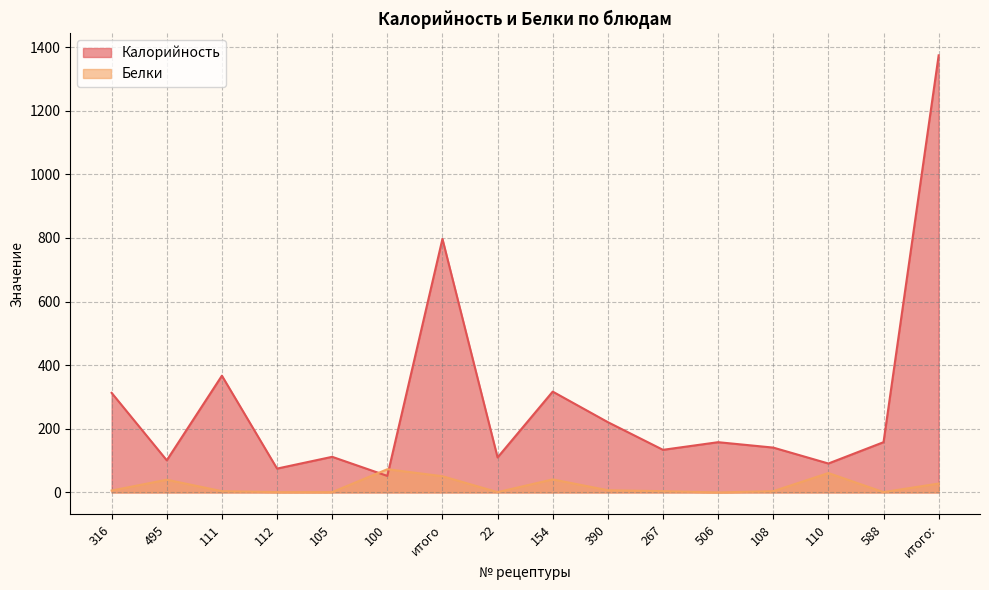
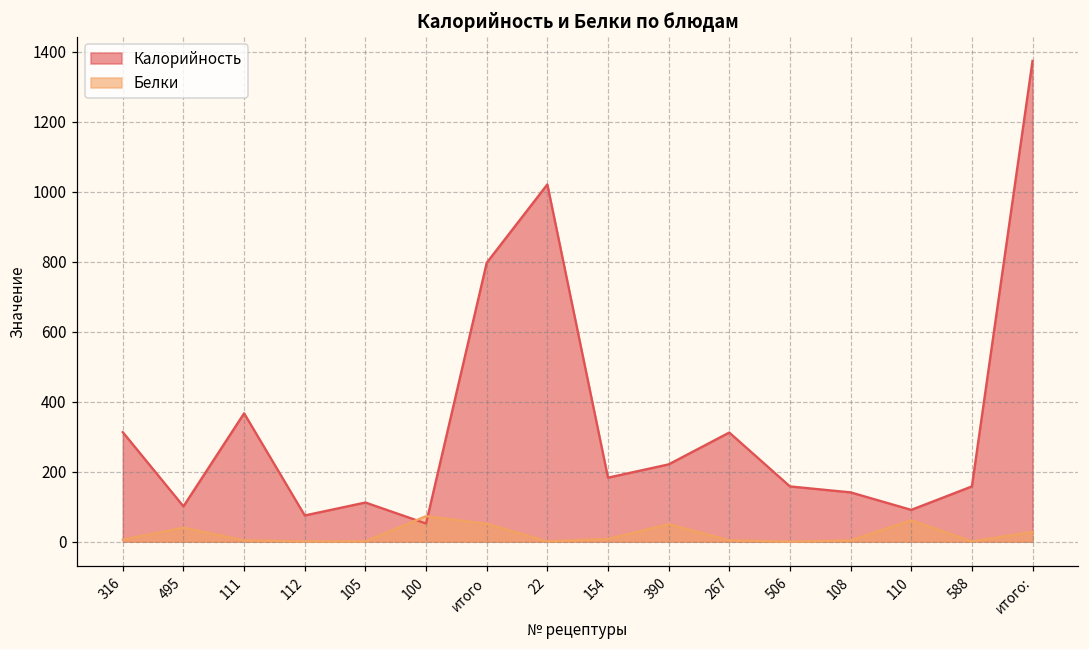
Калорийность, 22: 110 -> 1020
Калорийность, 154: 320 -> 180
Белки, 154: 40 -> 10
Белки, 390: 10 -> 50
Калорийность, 267: 130 -> 310
